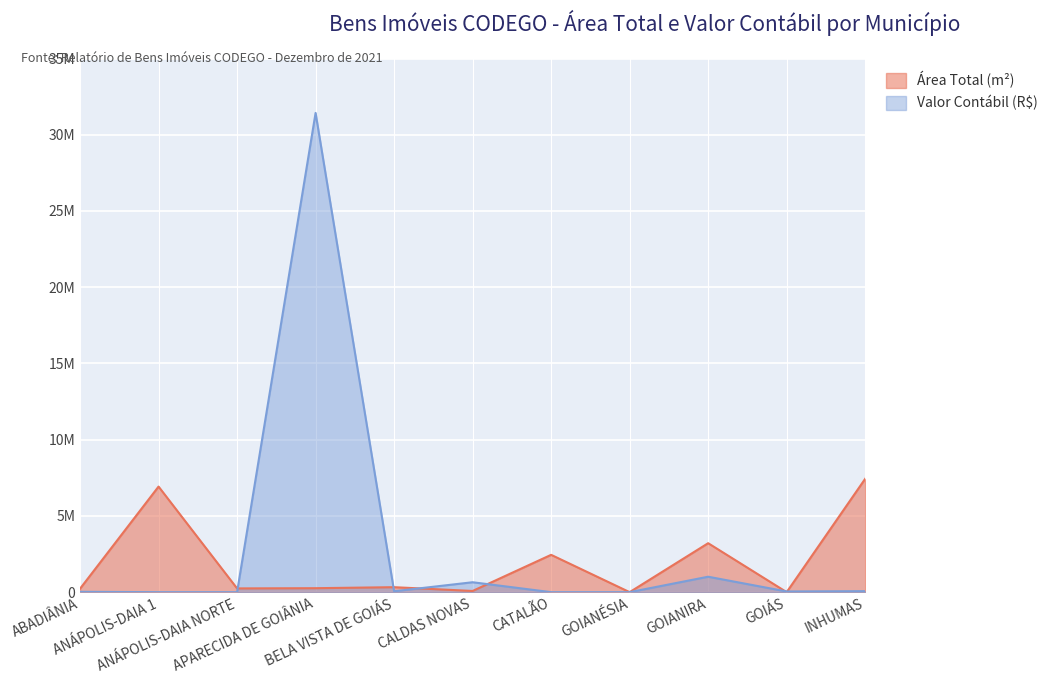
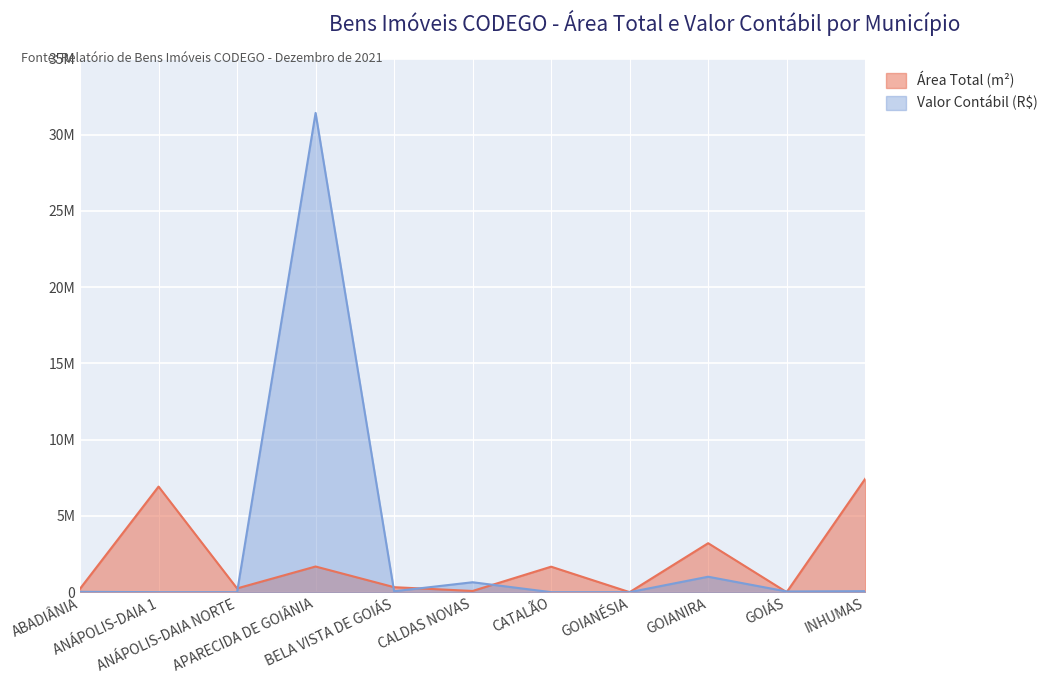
Área Total (m²), APARECIDA DE GOIÂNIA: 300000 -> 1700000
Área Total (m²), CATALÃO: 2400000 -> 1700000
